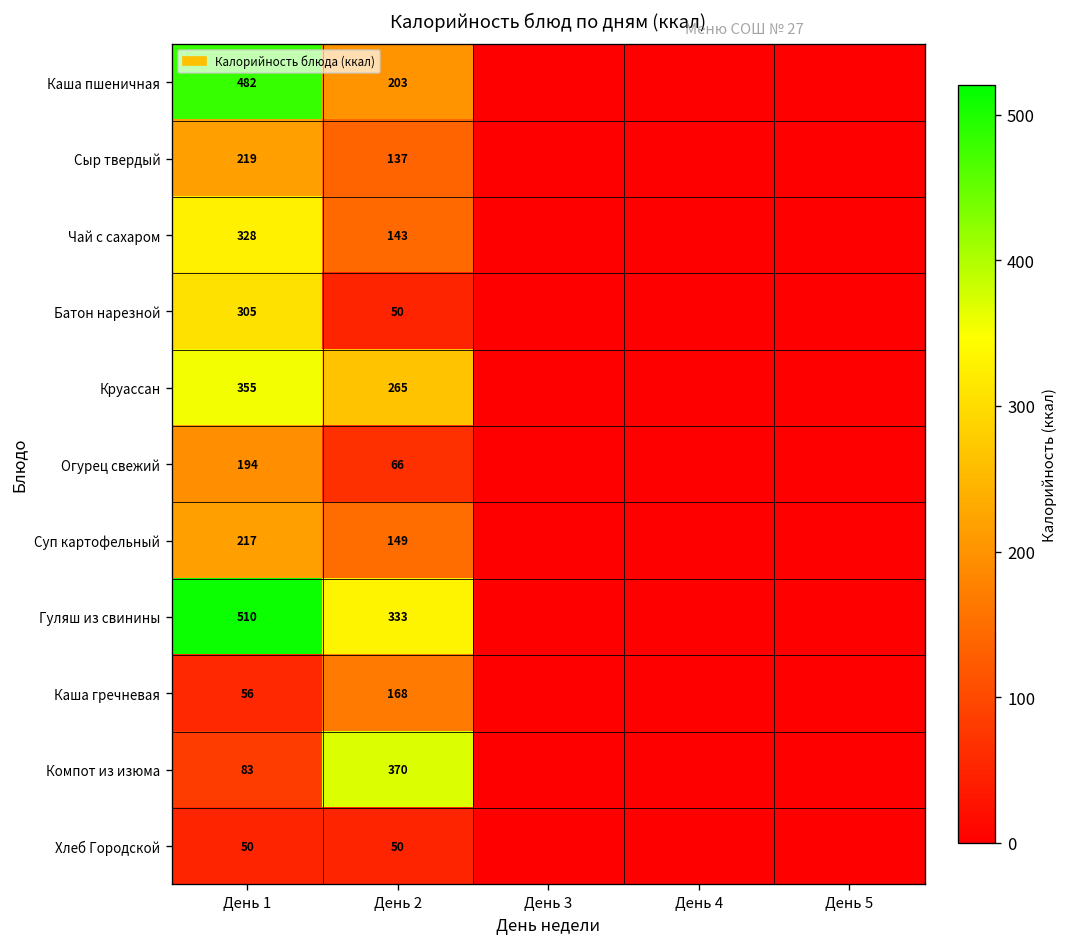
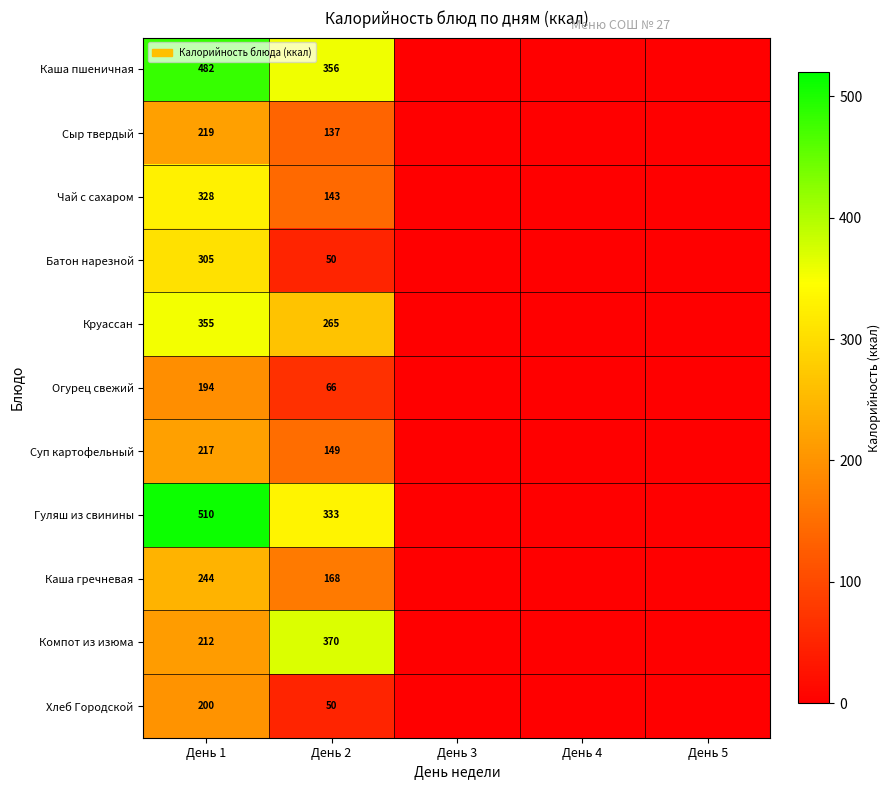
Каша пшеничная, День 2: 203 -> 356
Каша гречневая, День 1: 56 -> 244
Компот из изюма, День 1: 83 -> 212
Хлеб Городской, День 1: 50 -> 200
